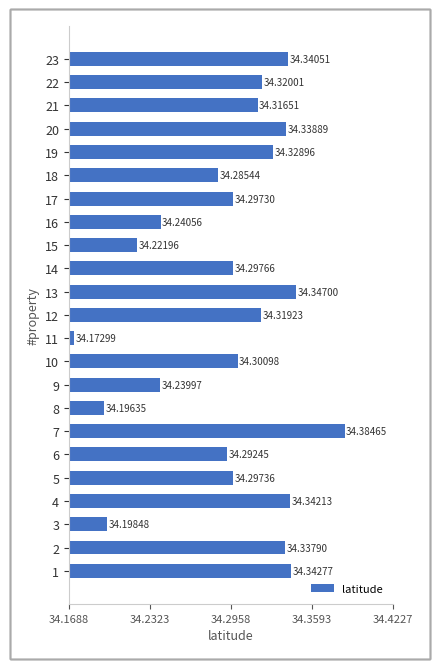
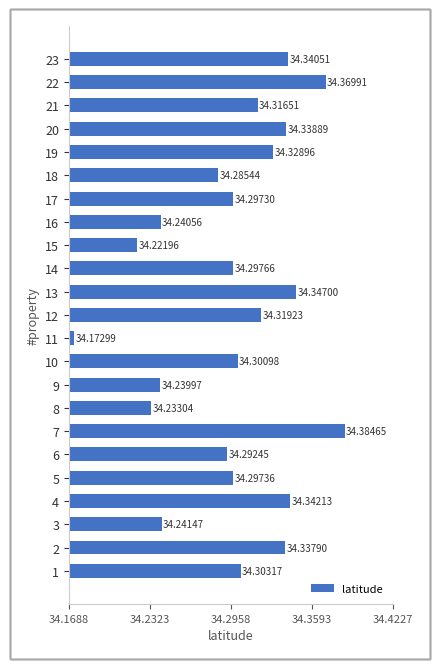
22: 34.32001 -> 34.36991
8: 34.19635 -> 34.23304
3: 34.19848 -> 34.24147
1: 34.34277 -> 34.30317
